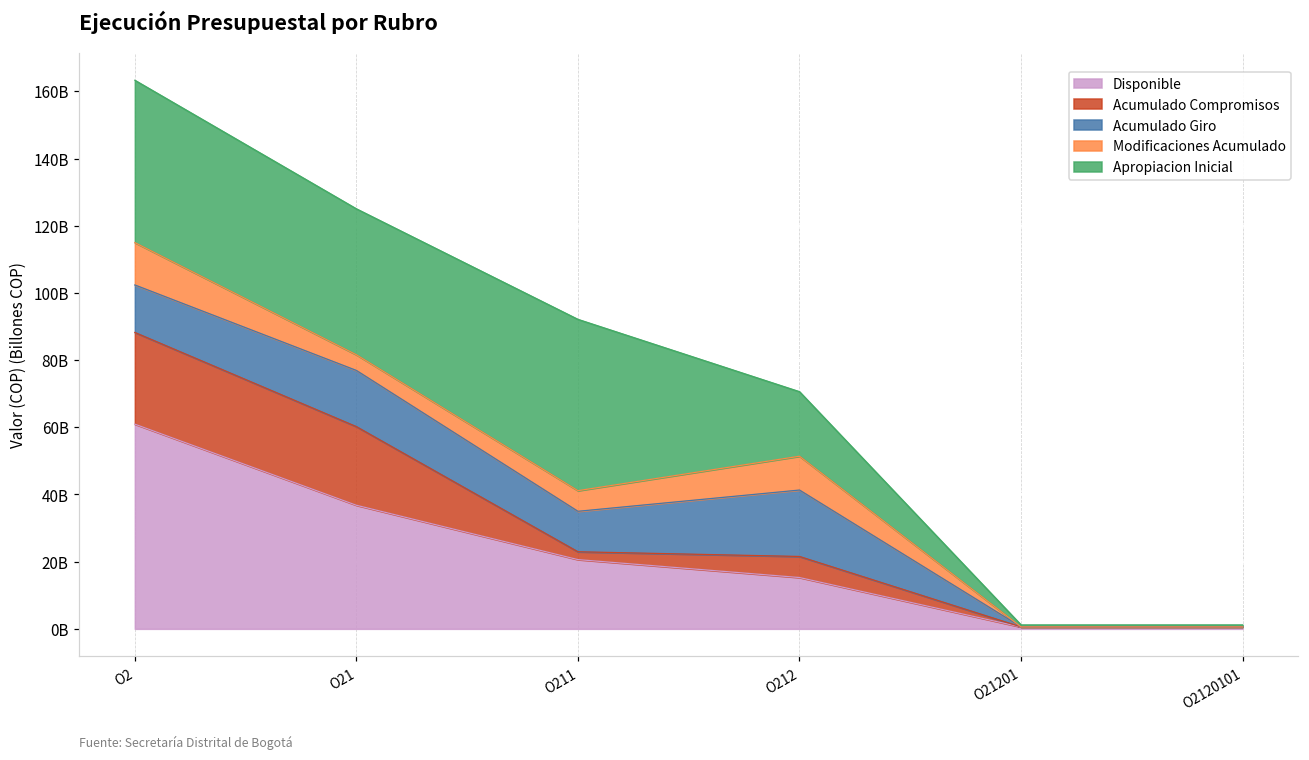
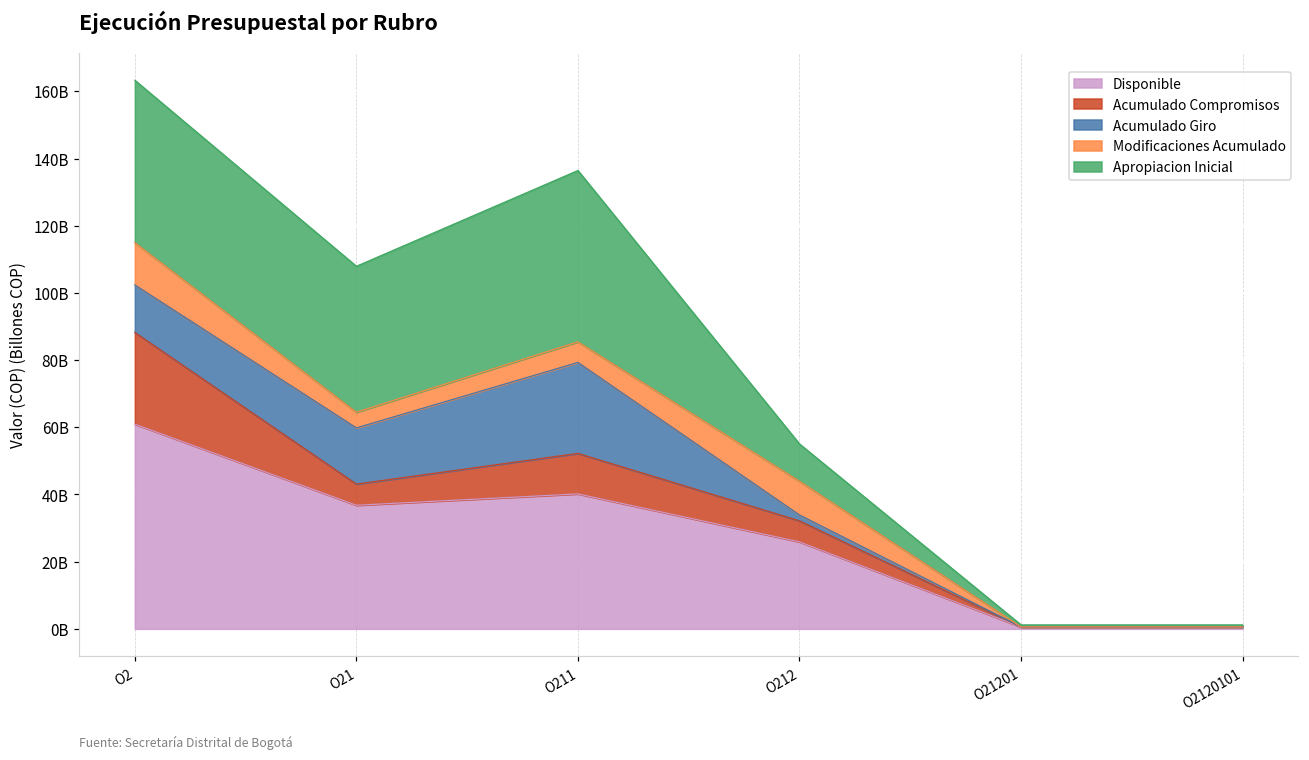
Acumulado Compromisos, O21: 23000000000 -> 6000000000
Disponible, O211: 21000000000 -> 40000000000
Acumulado Compromisos, O211: 2000000000 -> 12000000000
Acumulado Giro, O211: 12000000000 -> 27000000000
Disponible, O212: 15000000000 -> 26000000000
Acumulado Giro, O212: 20000000000 -> 2000000000
Apropiacion Inicial, O212: 19000000000 -> 11000000000
